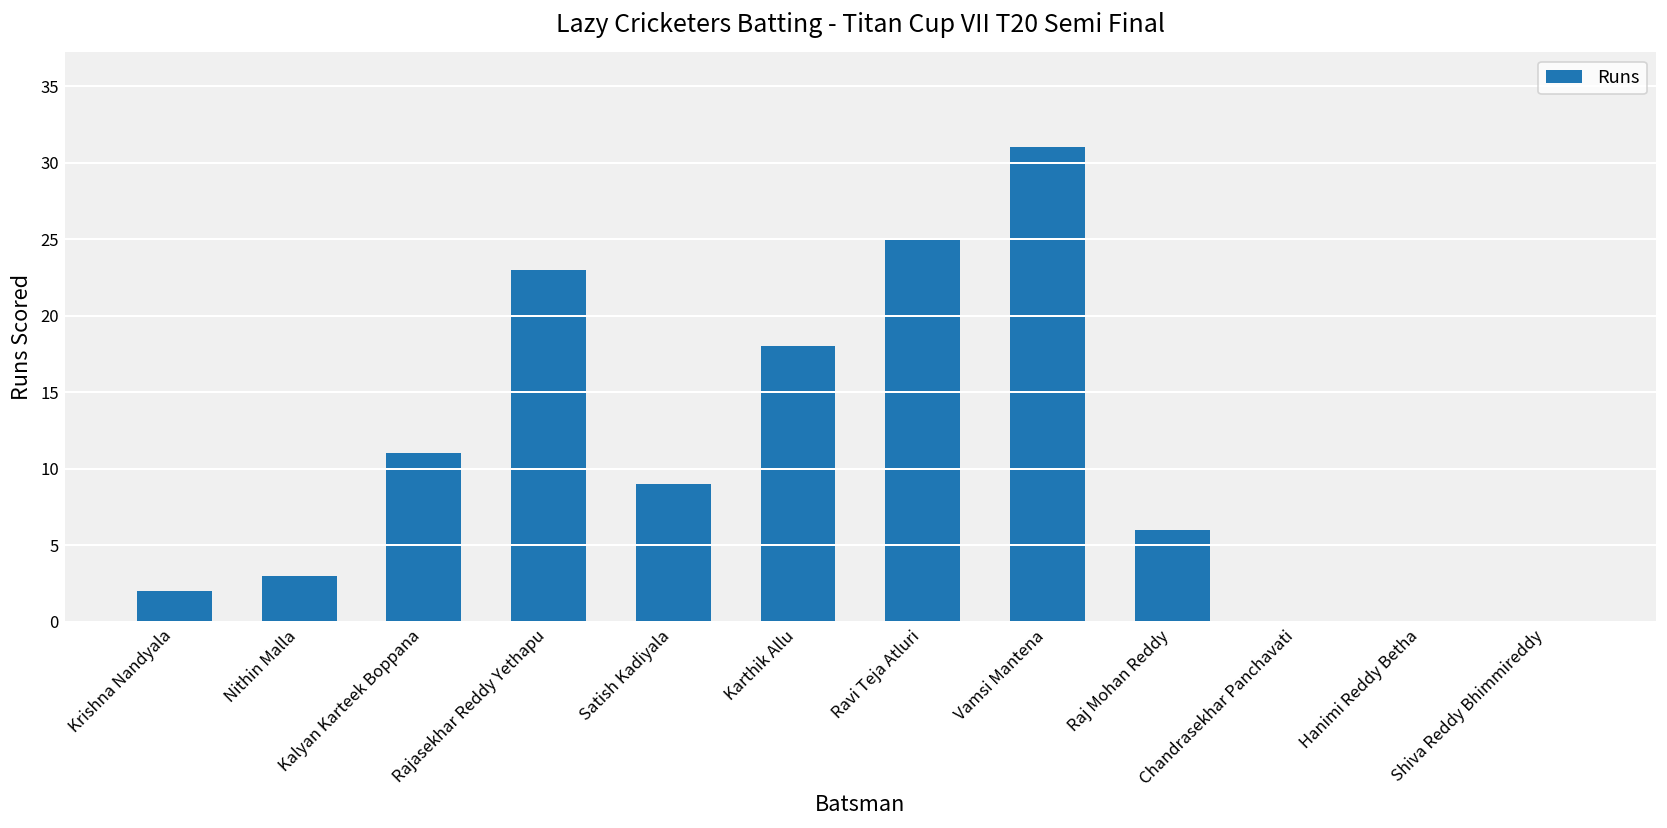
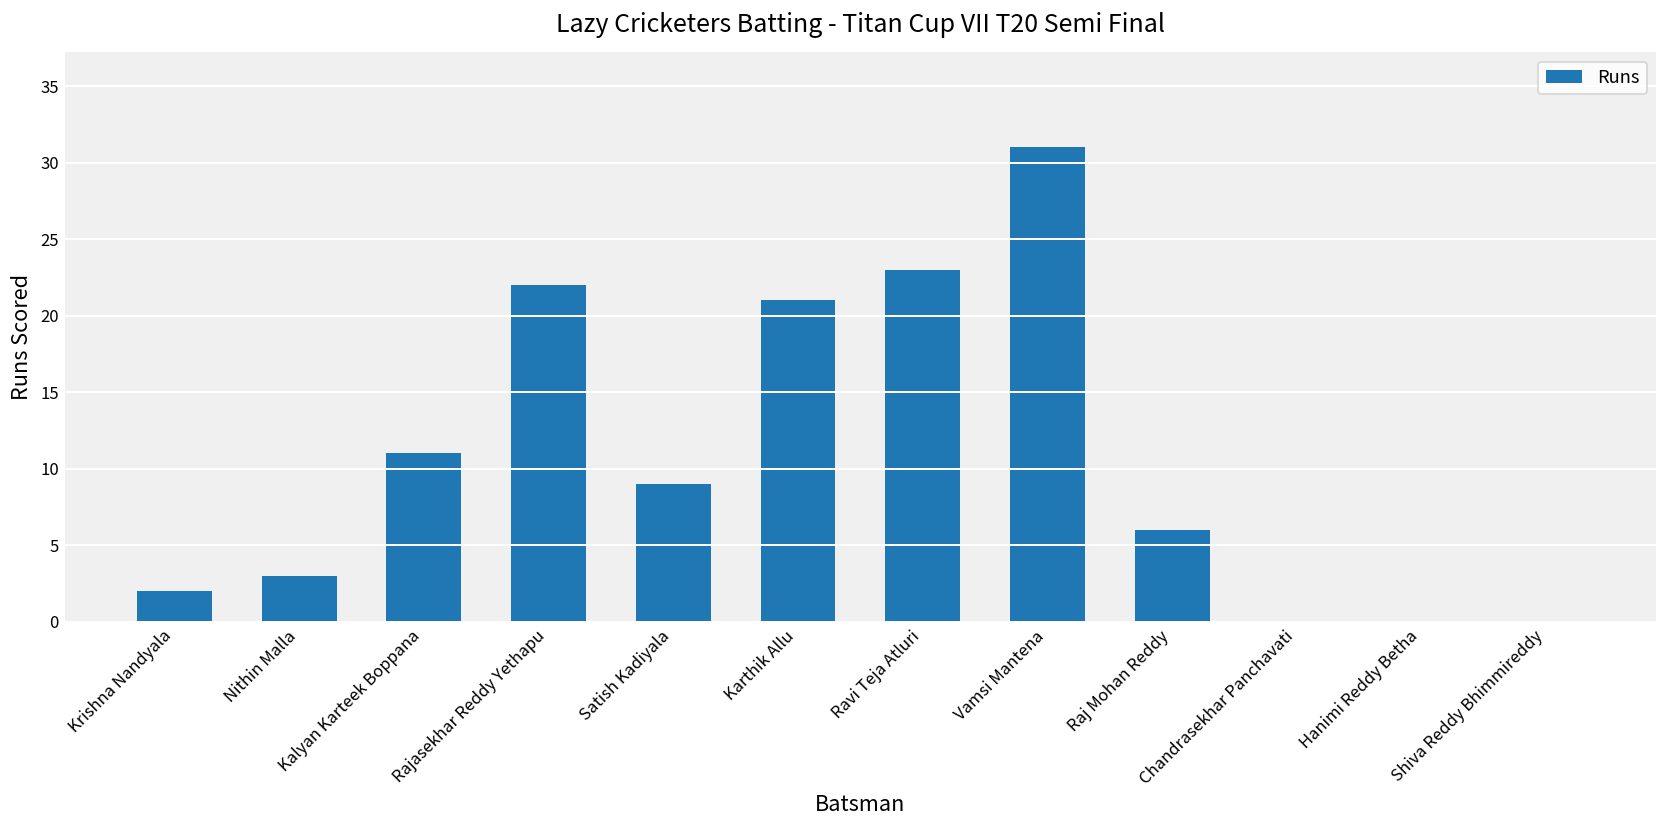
Rajasekhar Reddy Yethapu: 23 -> 22
Karthik Allu: 18 -> 21
Ravi Teja Atluri: 25 -> 23
